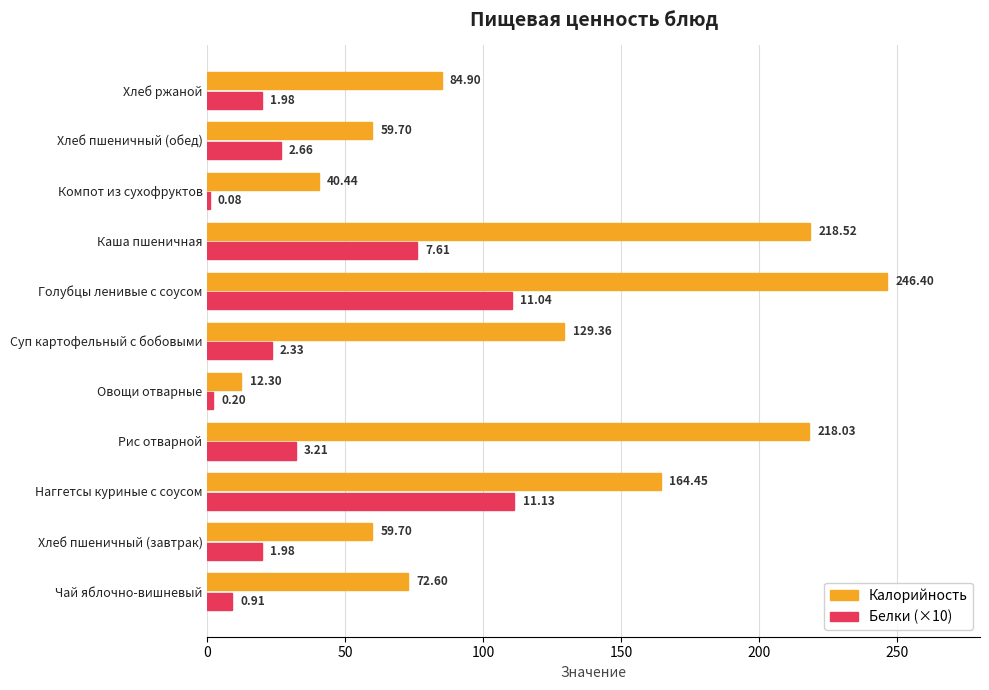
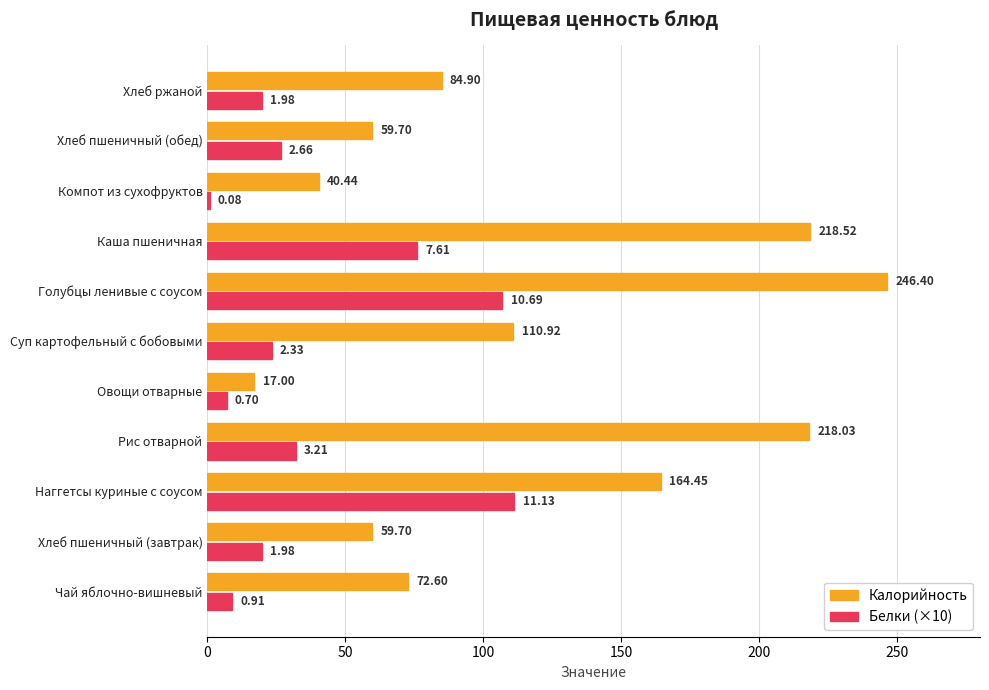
Белки (×10), Голубцы ленивые с соусом: 11.04 -> 10.69
Калорийность, Суп картофельный с бобовыми: 129.36 -> 110.92
Калорийность, Овощи отварные: 12.30 -> 17.00
Белки (×10), Овощи отварные: 0.20 -> 0.70
